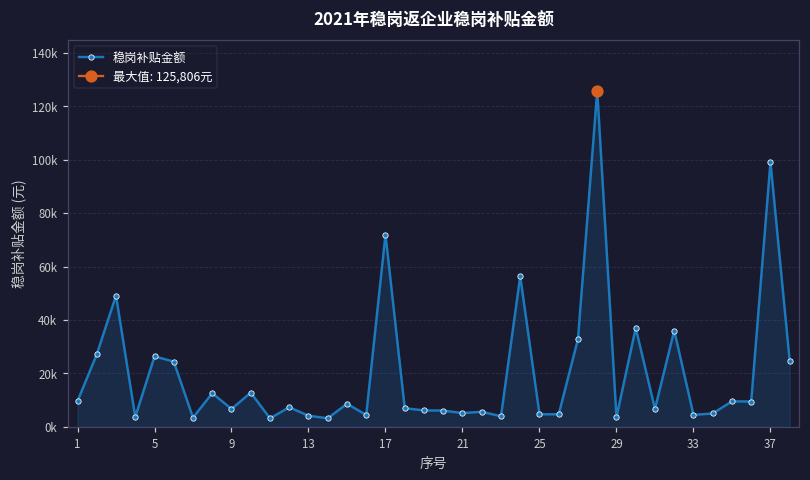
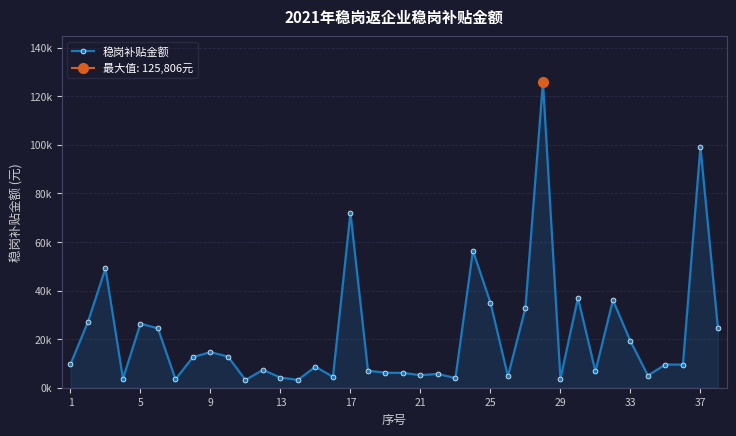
稳岗补贴金额, 9: 7000 -> 15000
稳岗补贴金额, 25: 5000 -> 35000
稳岗补贴金额, 33: 5000 -> 19000
